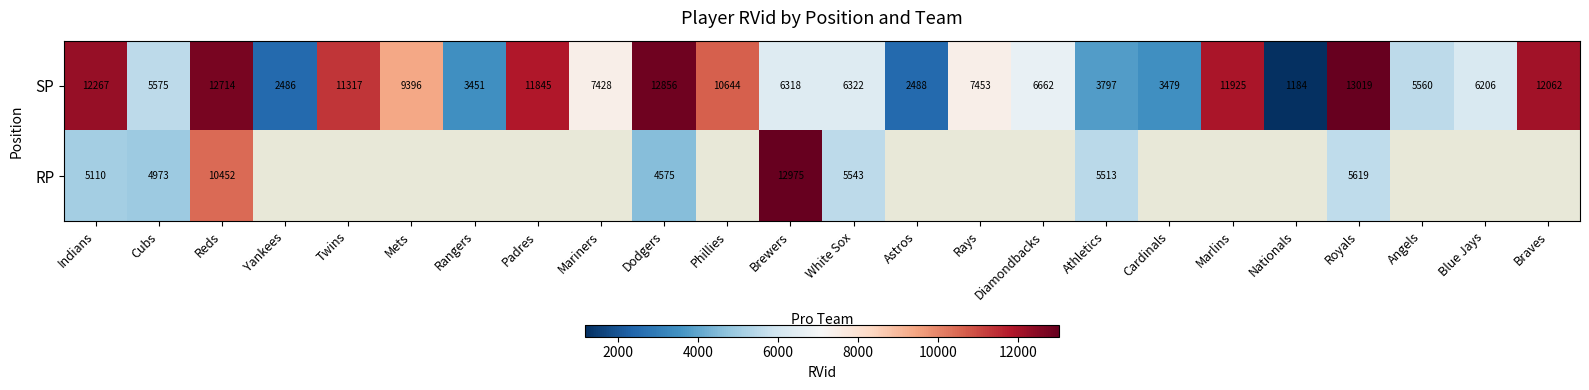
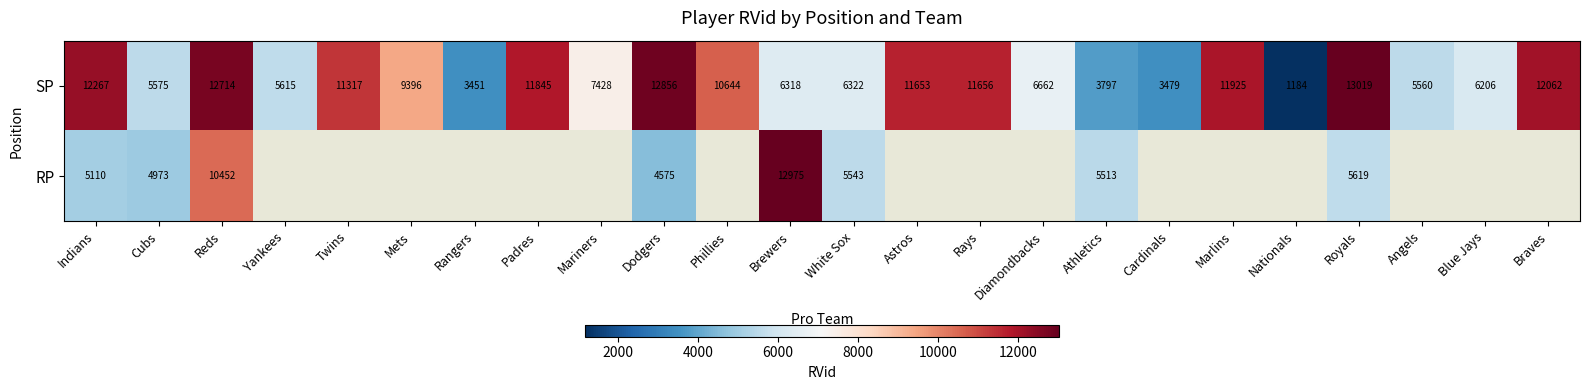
SP, Yankees: 2486 -> 5615
SP, Astros: 2488 -> 11653
SP, Rays: 7453 -> 11656
